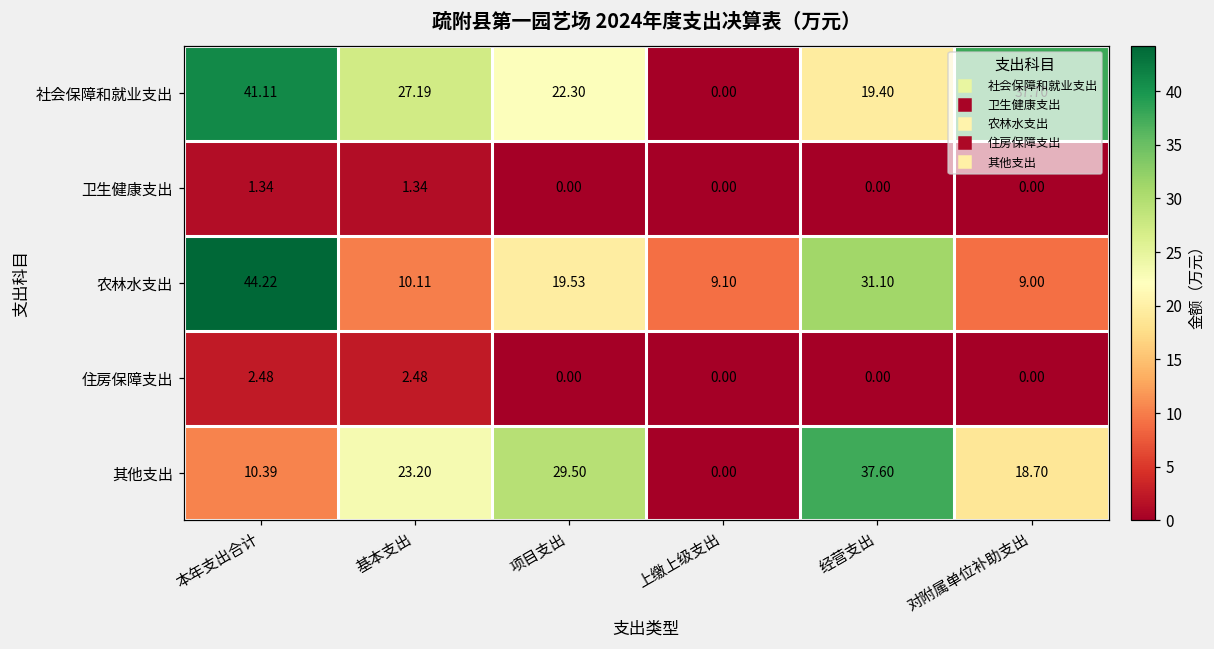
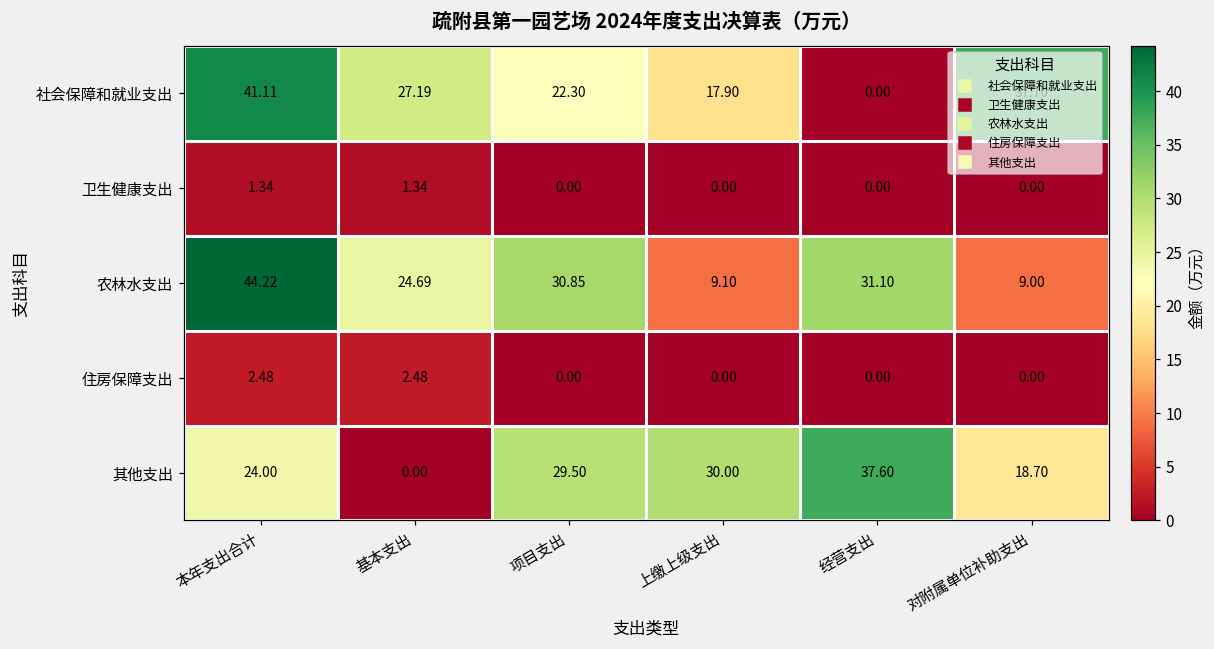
社会保障和就业支出, 上缴上级支出: 0.00 -> 17.90
社会保障和就业支出, 经营支出: 19.40 -> 0.00
农林水支出, 基本支出: 10.11 -> 24.69
农林水支出, 项目支出: 19.53 -> 30.85
其他支出, 本年支出合计: 10.39 -> 24.00
其他支出, 基本支出: 23.20 -> 0.00
其他支出, 上缴上级支出: 0.00 -> 30.00
